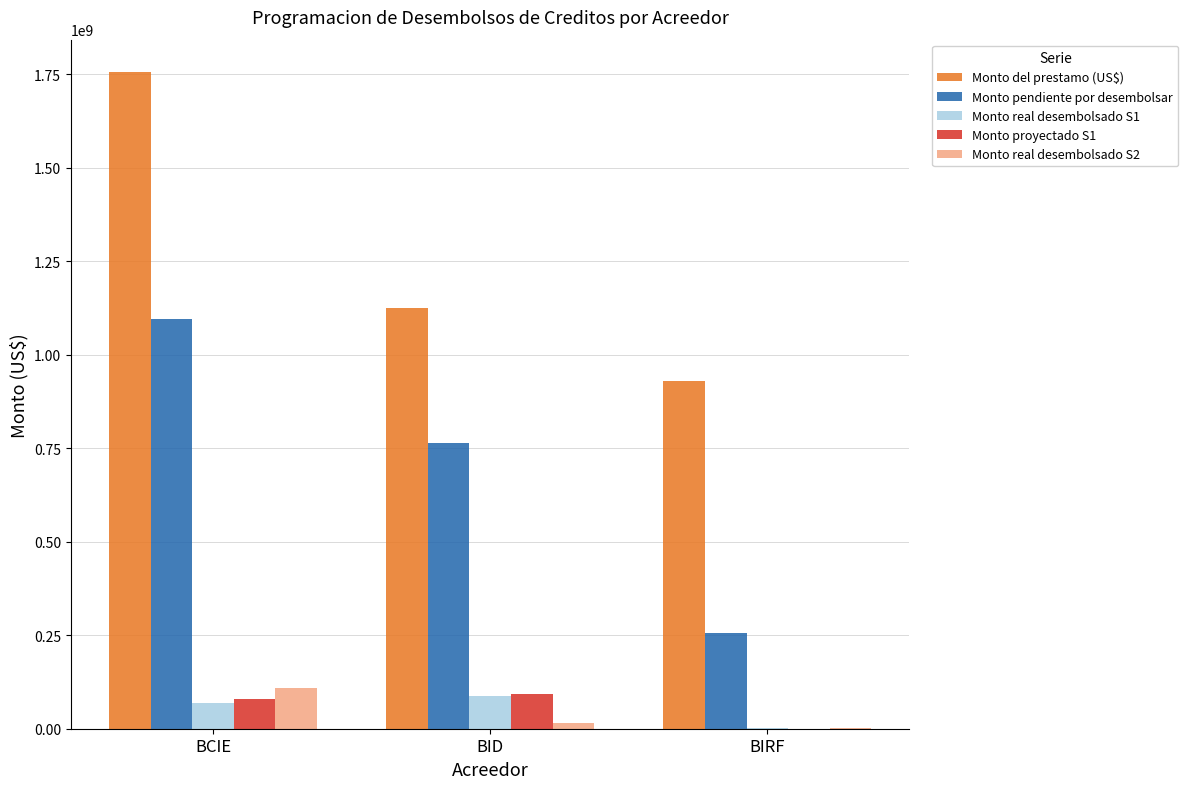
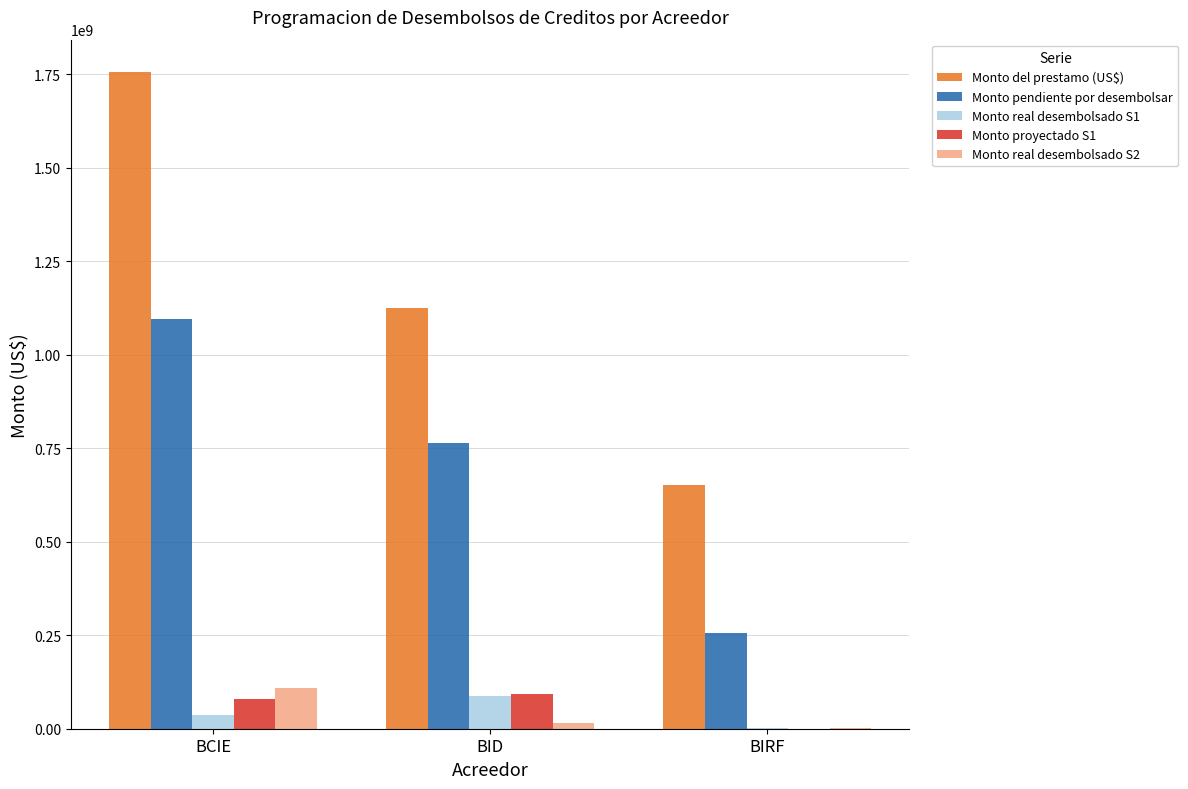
Monto real desembolsado S1, BCIE: 70000000 -> 40000000
Monto del prestamo (US$), BIRF: 930000000 -> 650000000
